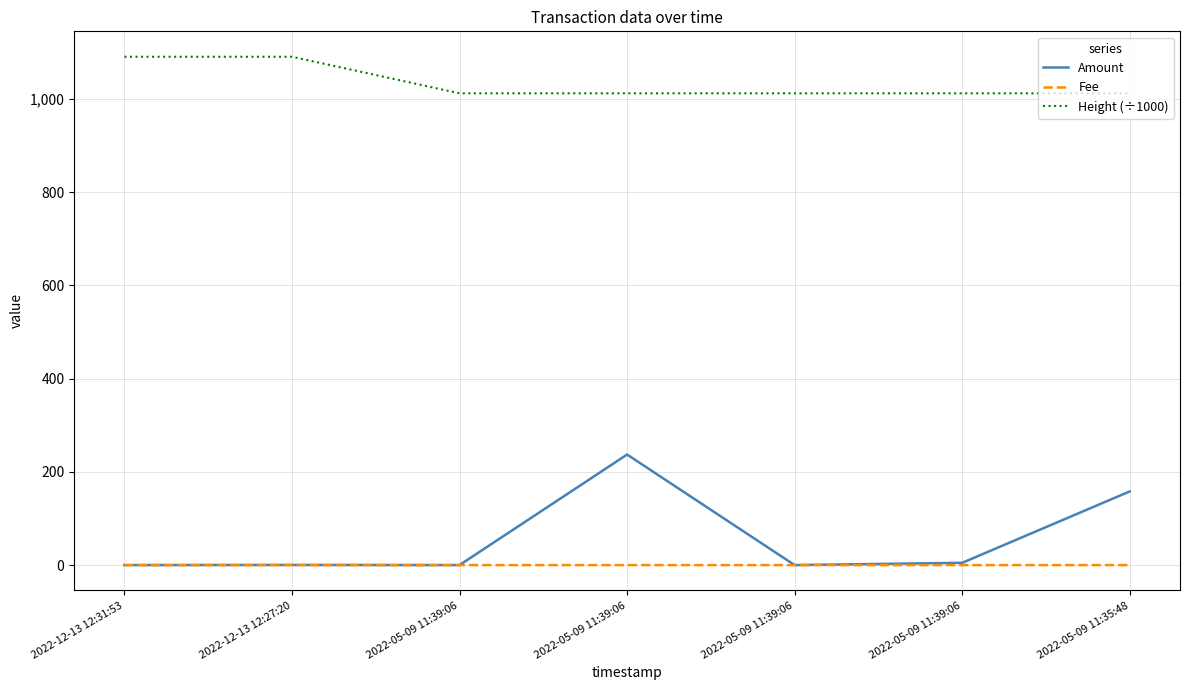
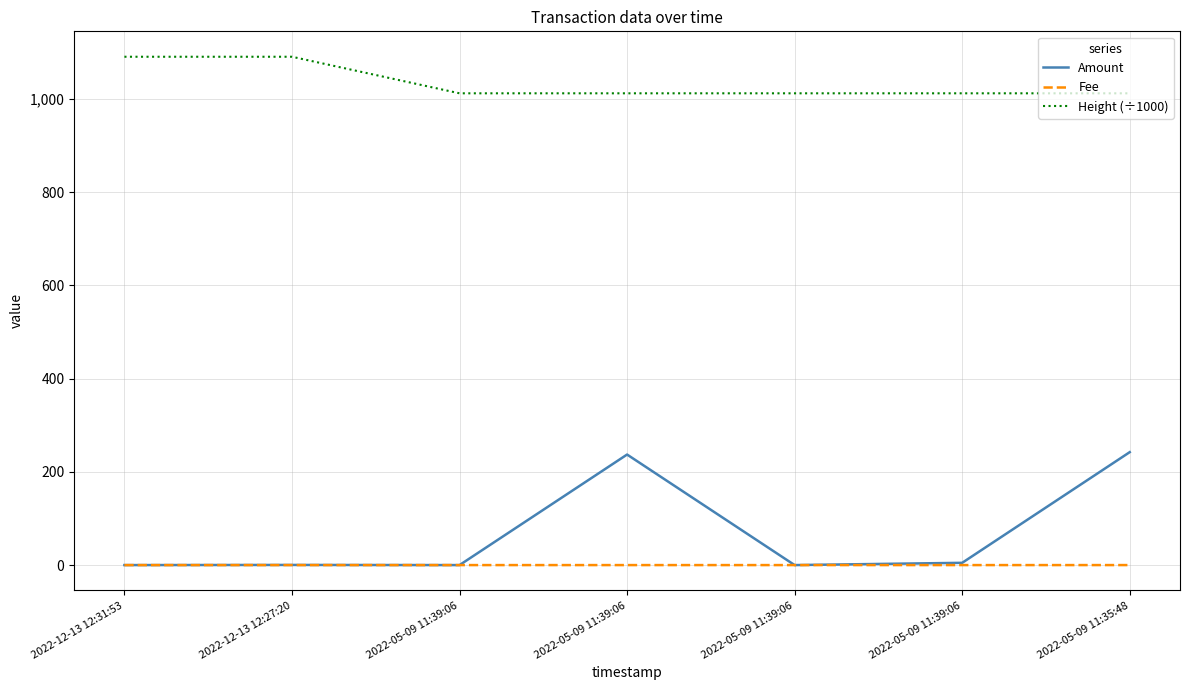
Amount, 2022-05-09 11:35:48: 160 -> 240
